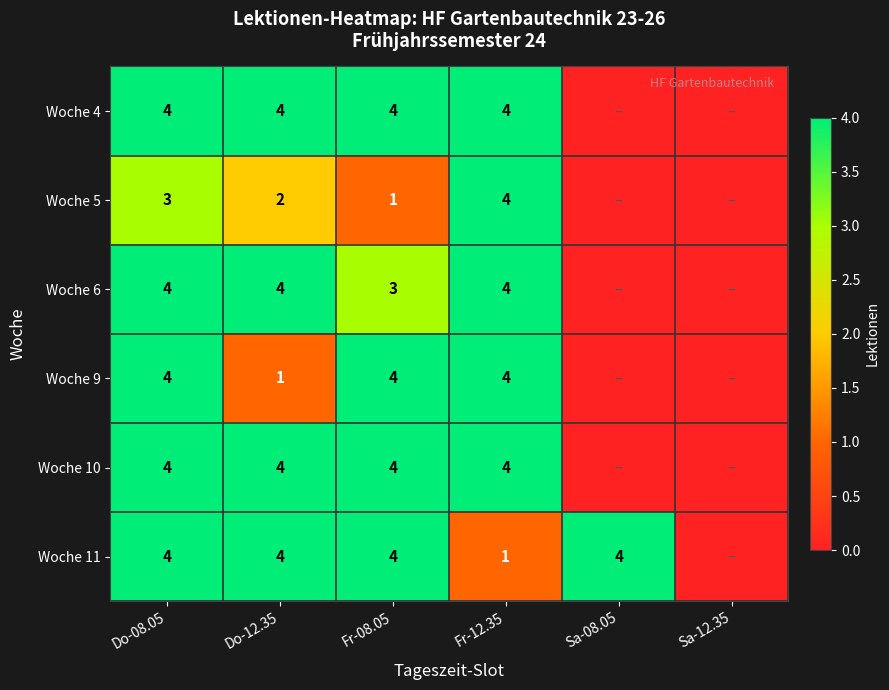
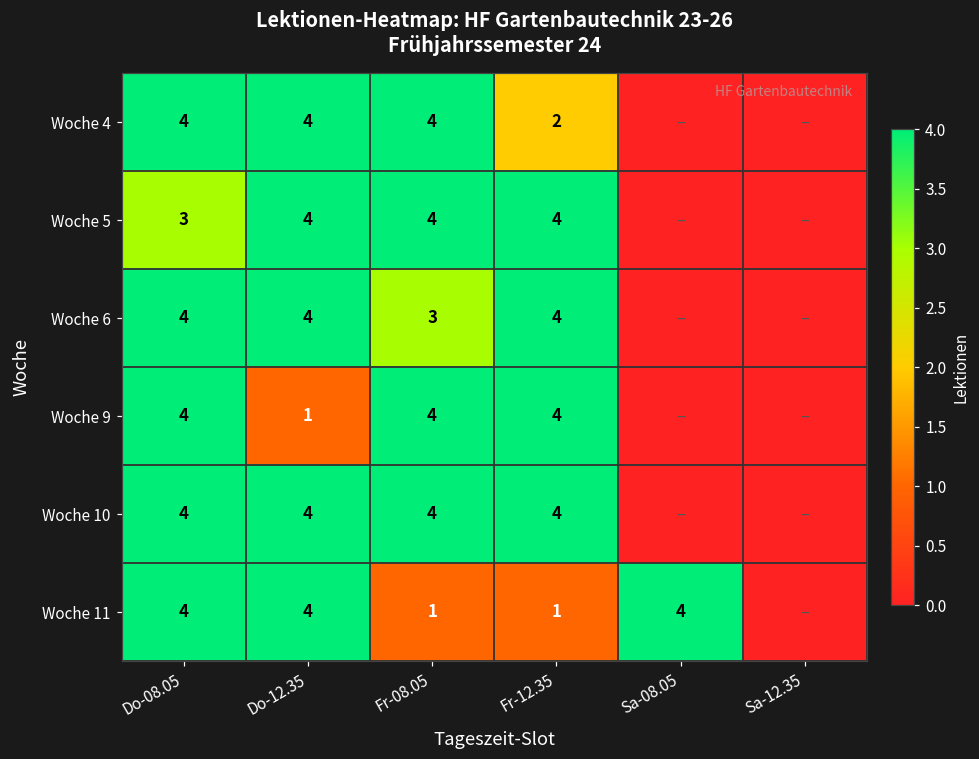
Woche 4, Fr-12.35: 4 -> 2
Woche 5, Do-12.35: 2 -> 4
Woche 5, Fr-08.05: 1 -> 4
Woche 11, Fr-08.05: 4 -> 1
